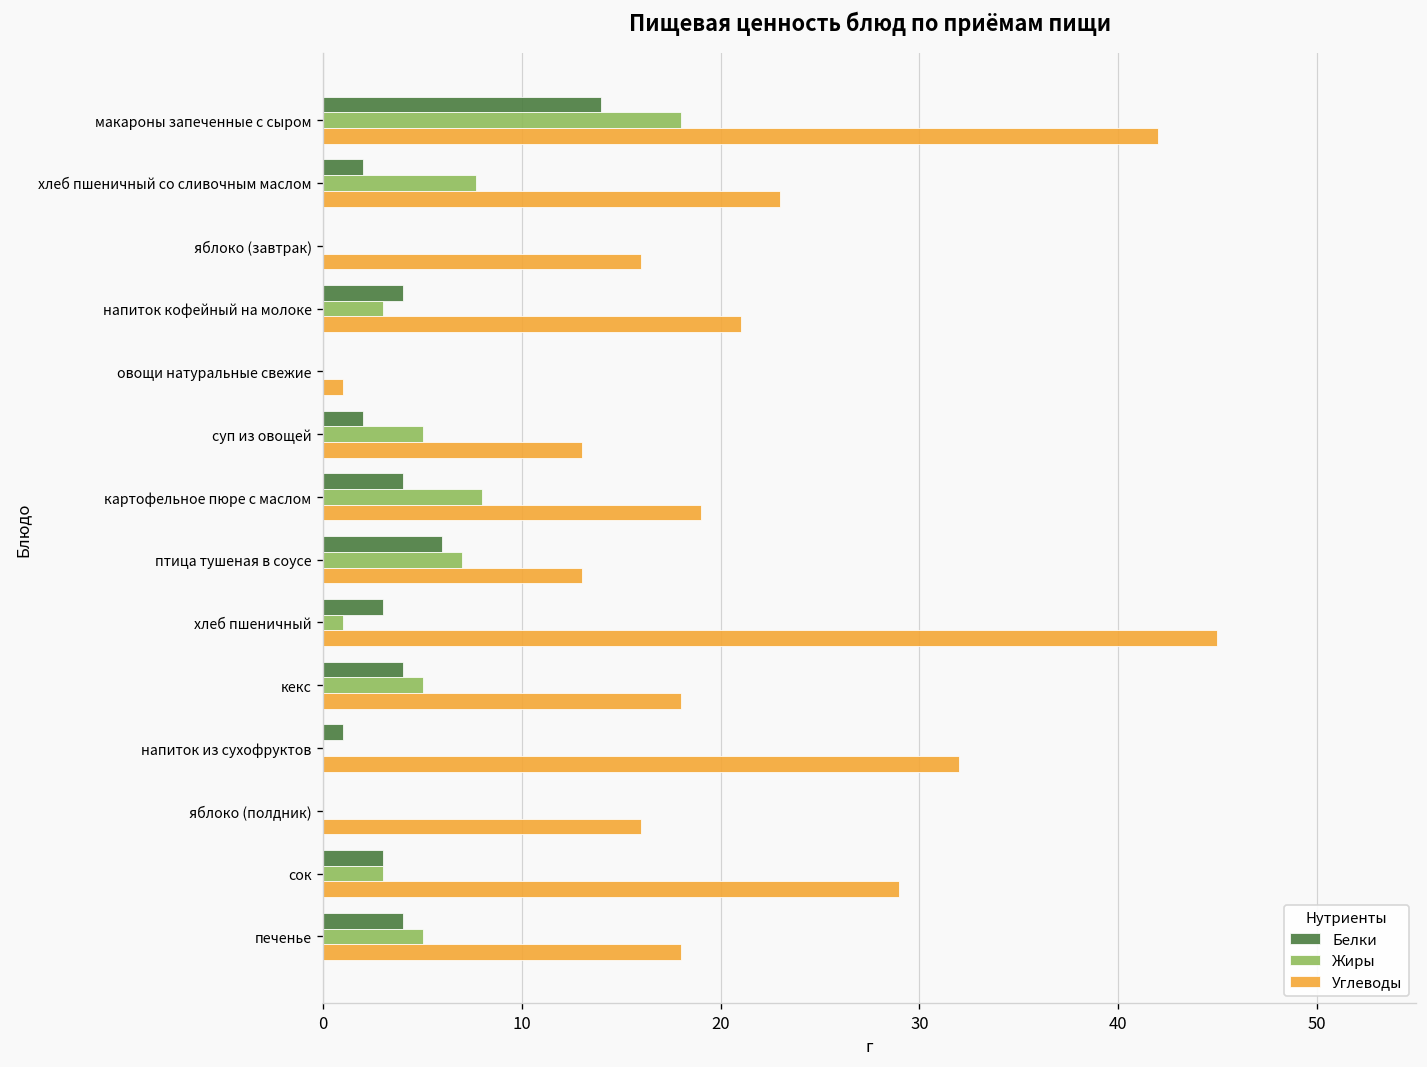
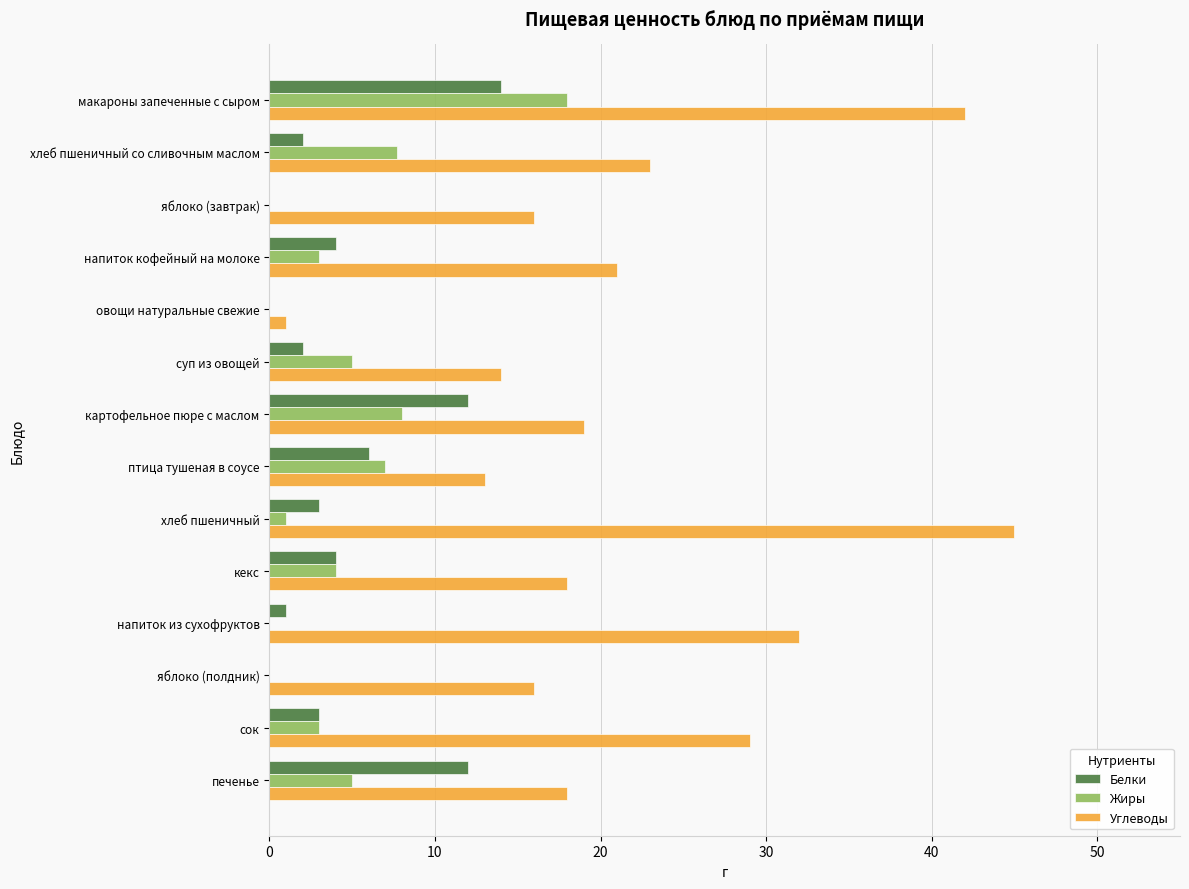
Углеводы, суп из овощей: 13 -> 14
Белки, картофельное пюре с маслом: 4 -> 12
Жиры, кекс: 5 -> 4
Белки, печенье: 4 -> 12
